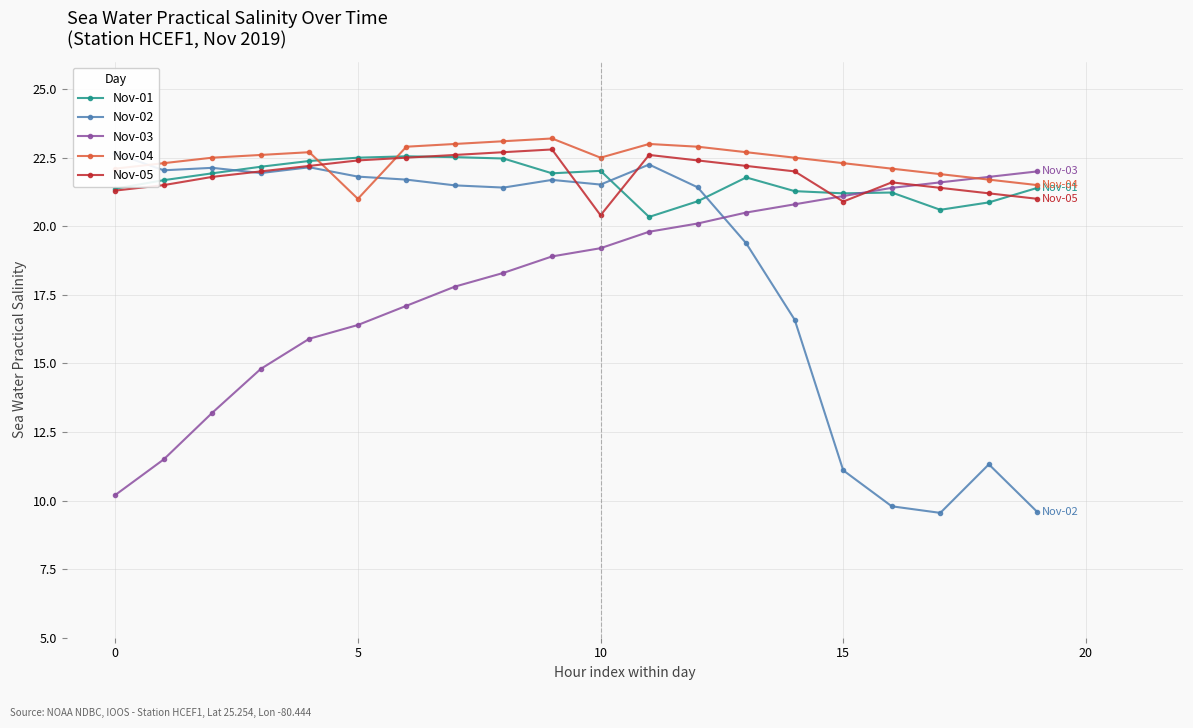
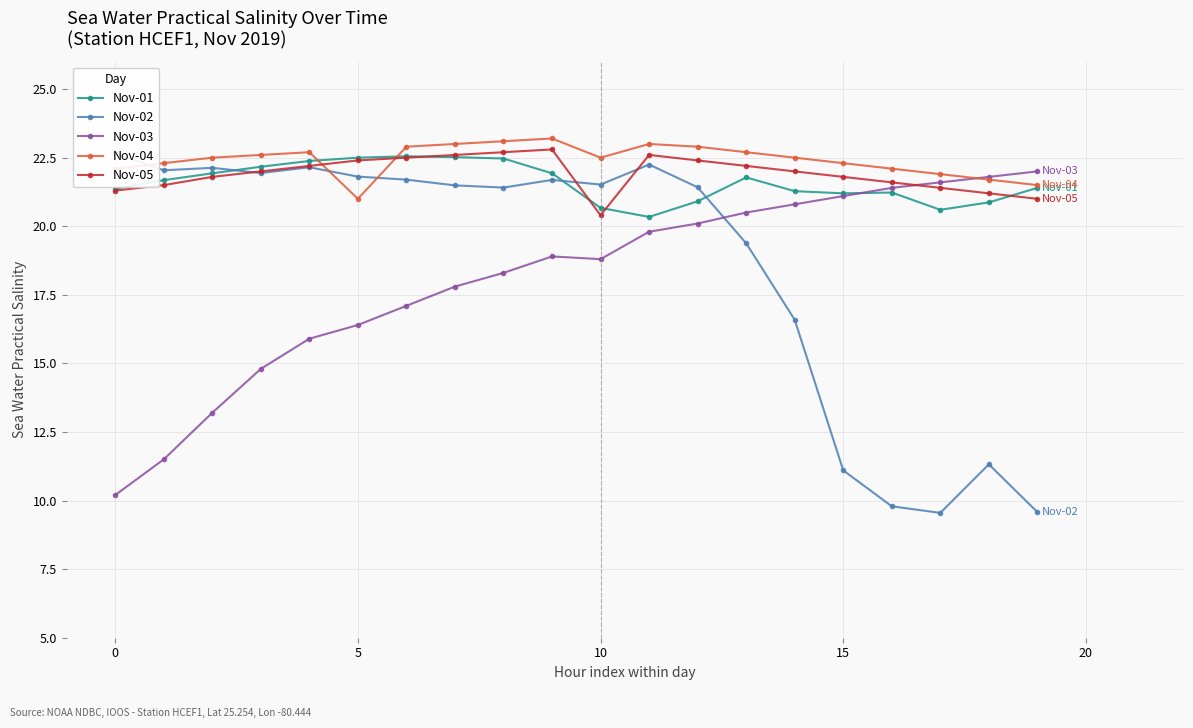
Nov-01, 10: 22.0 -> 20.7
Nov-03, 10: 19.2 -> 18.8
Nov-05, 15: 20.9 -> 21.8
